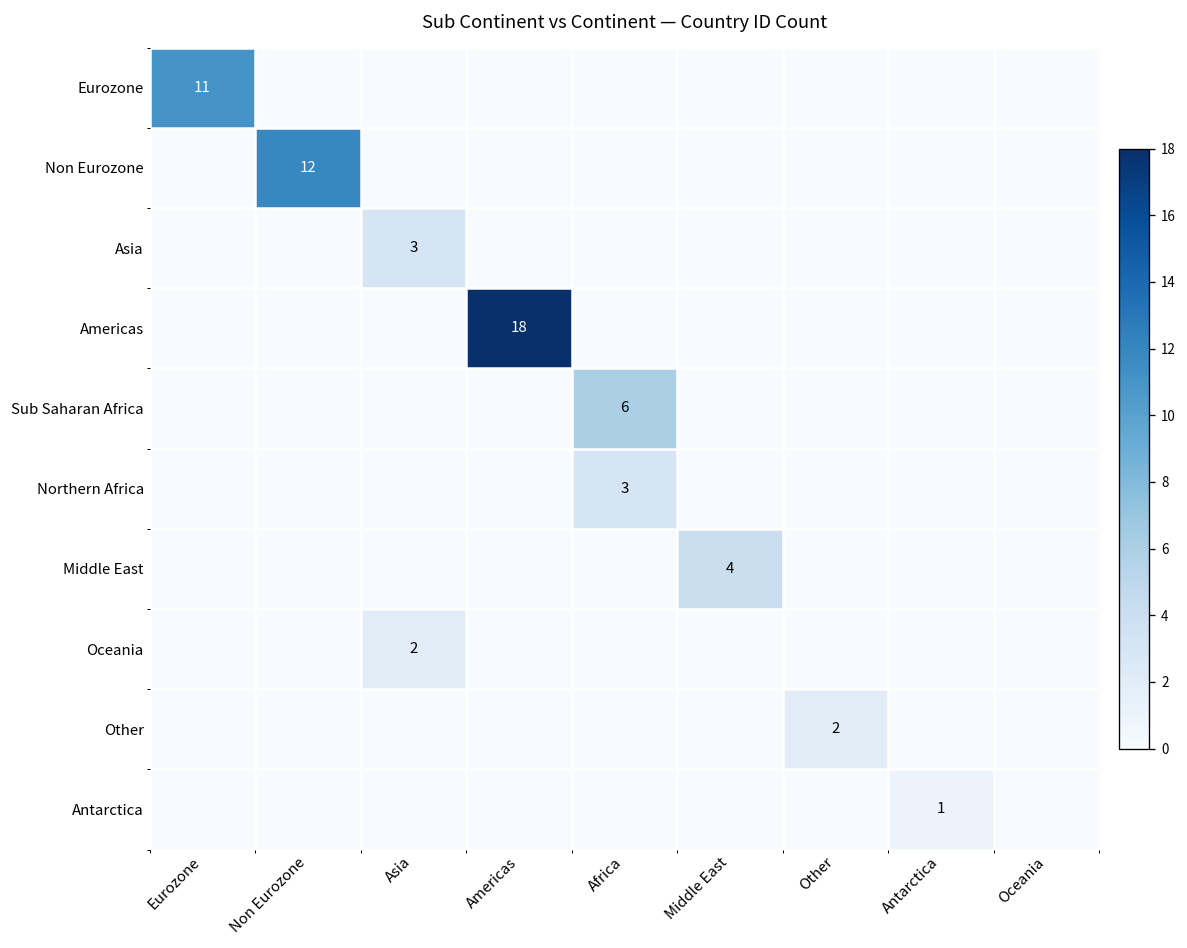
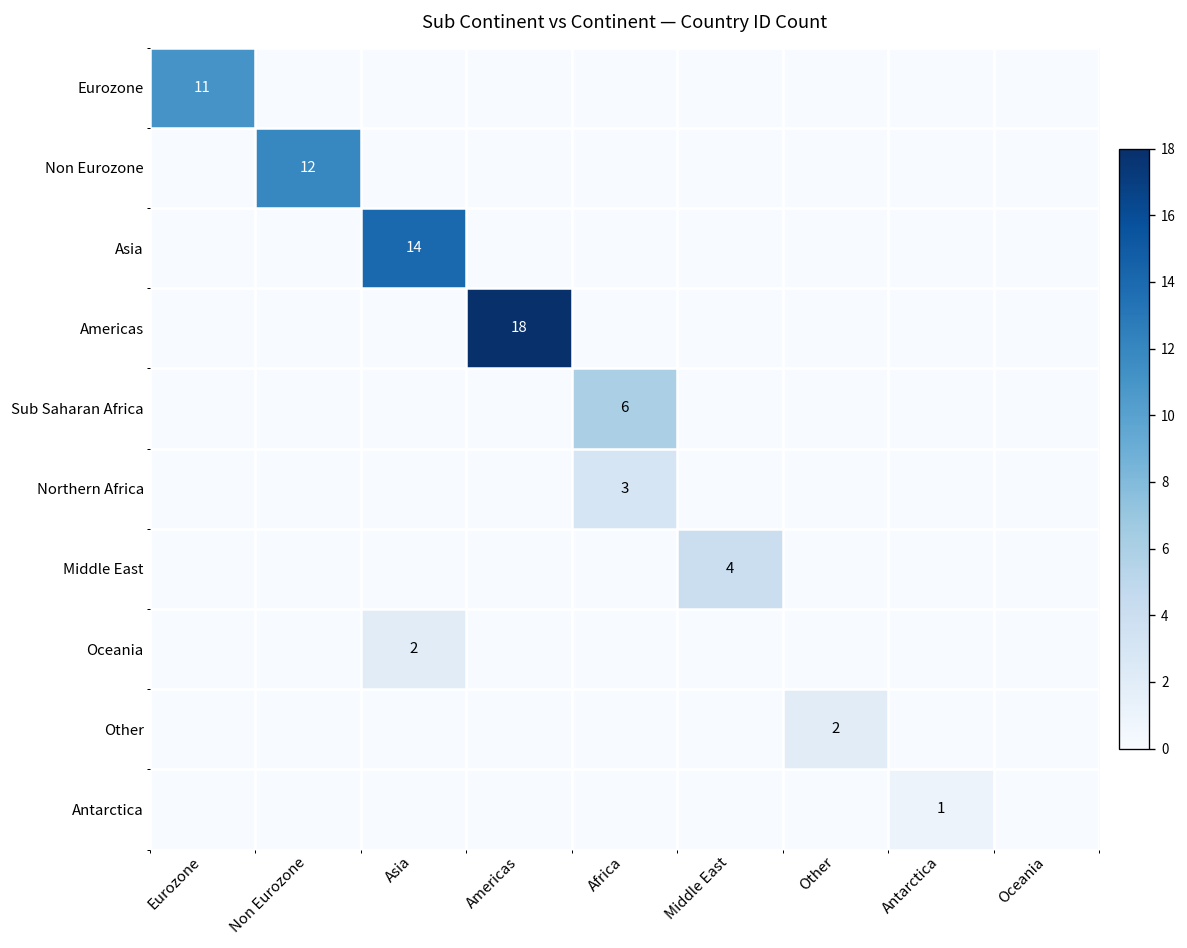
Asia, Asia: 3 -> 14
